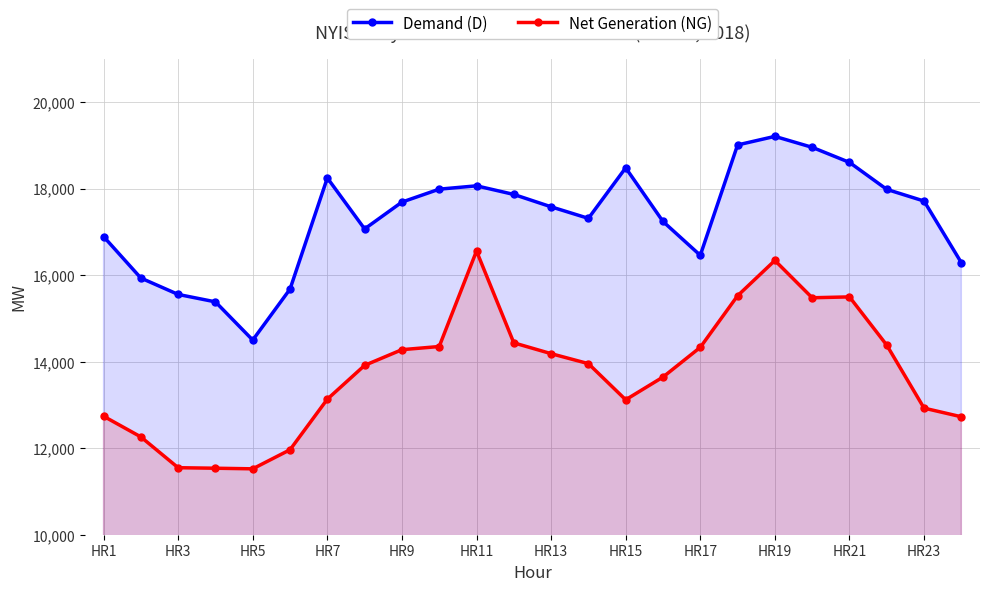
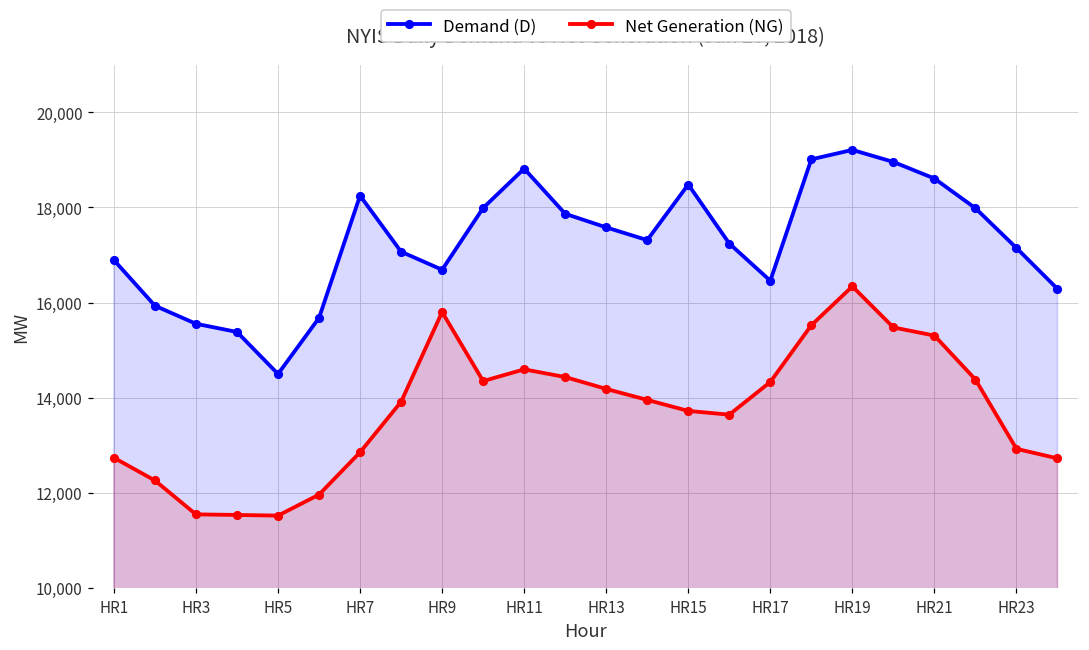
Net Generation (NG), HR7: 13,100 -> 12,900
Demand (D), HR9: 17,700 -> 16,700
Net Generation (NG), HR9: 14,300 -> 15,800
Demand (D), HR11: 18,100 -> 18,800
Net Generation (NG), HR11: 16,600 -> 14,600
Net Generation (NG), HR15: 13,100 -> 13,700
Net Generation (NG), HR21: 15,500 -> 15,300
Demand (D), HR23: 17,700 -> 17,100
